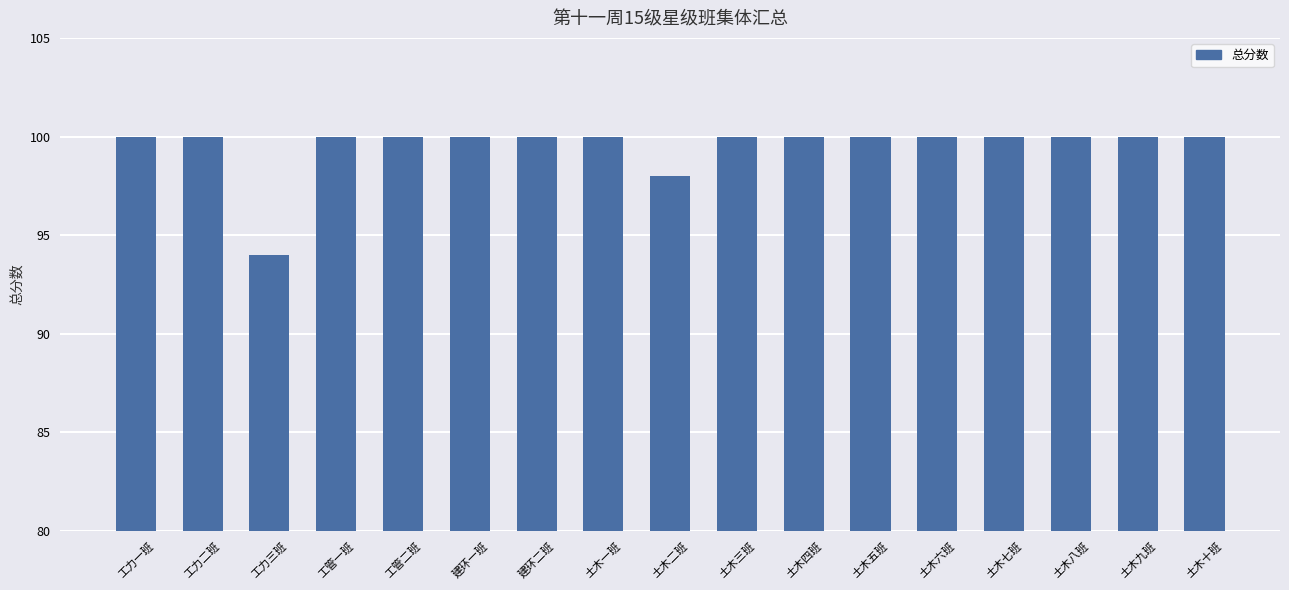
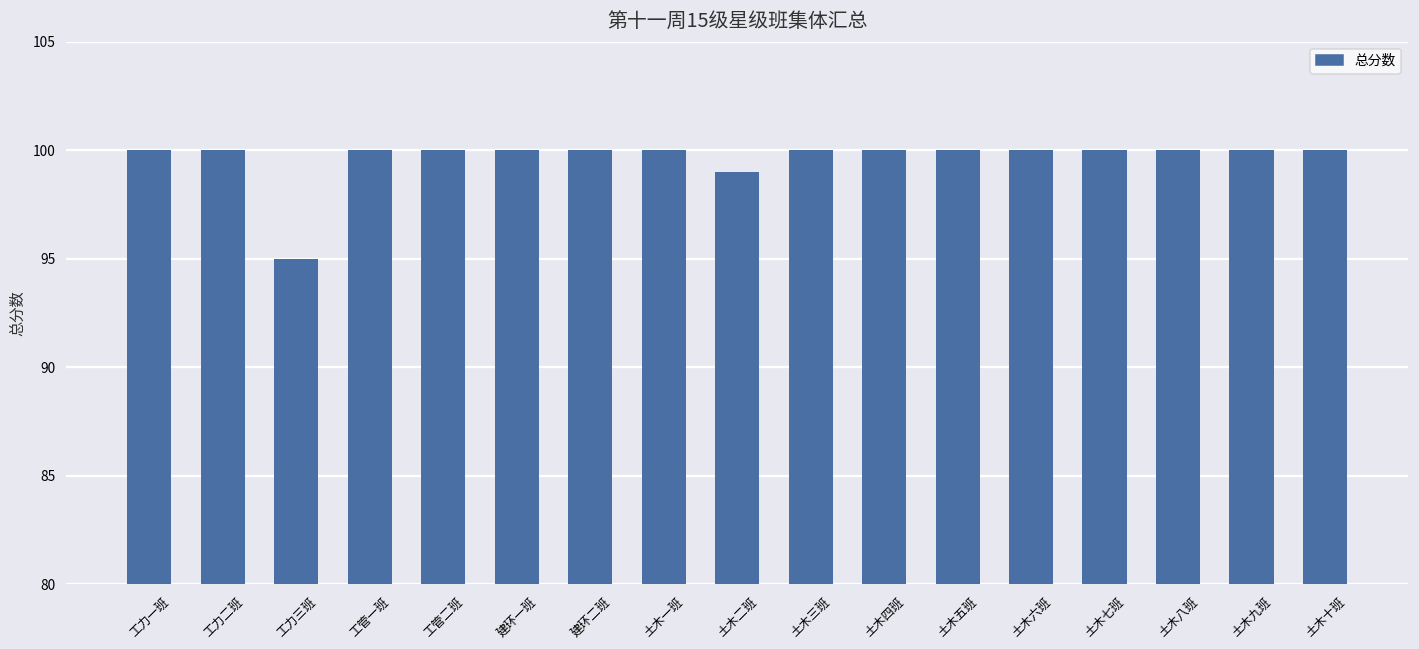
工力三班: 94 -> 95
土木二班: 98 -> 99
